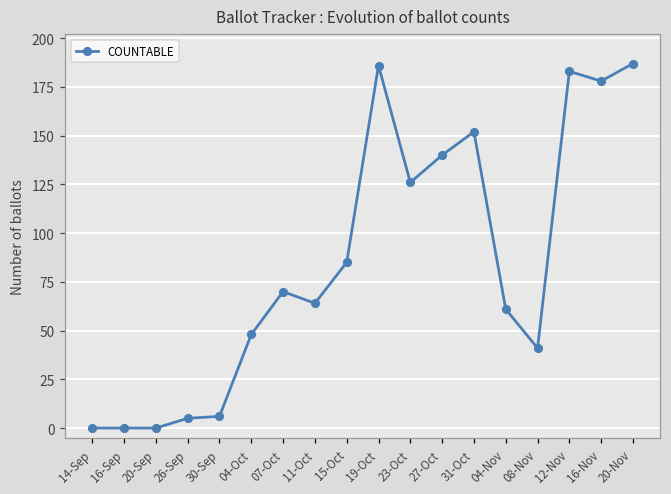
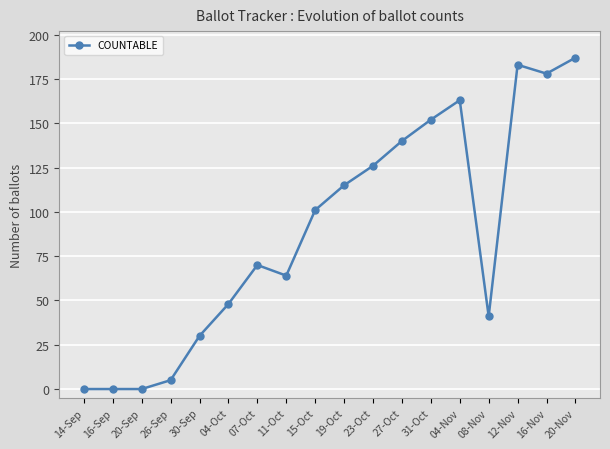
30-Sep: 6 -> 30
15-Oct: 85 -> 101
19-Oct: 186 -> 115
04-Nov: 61 -> 163
